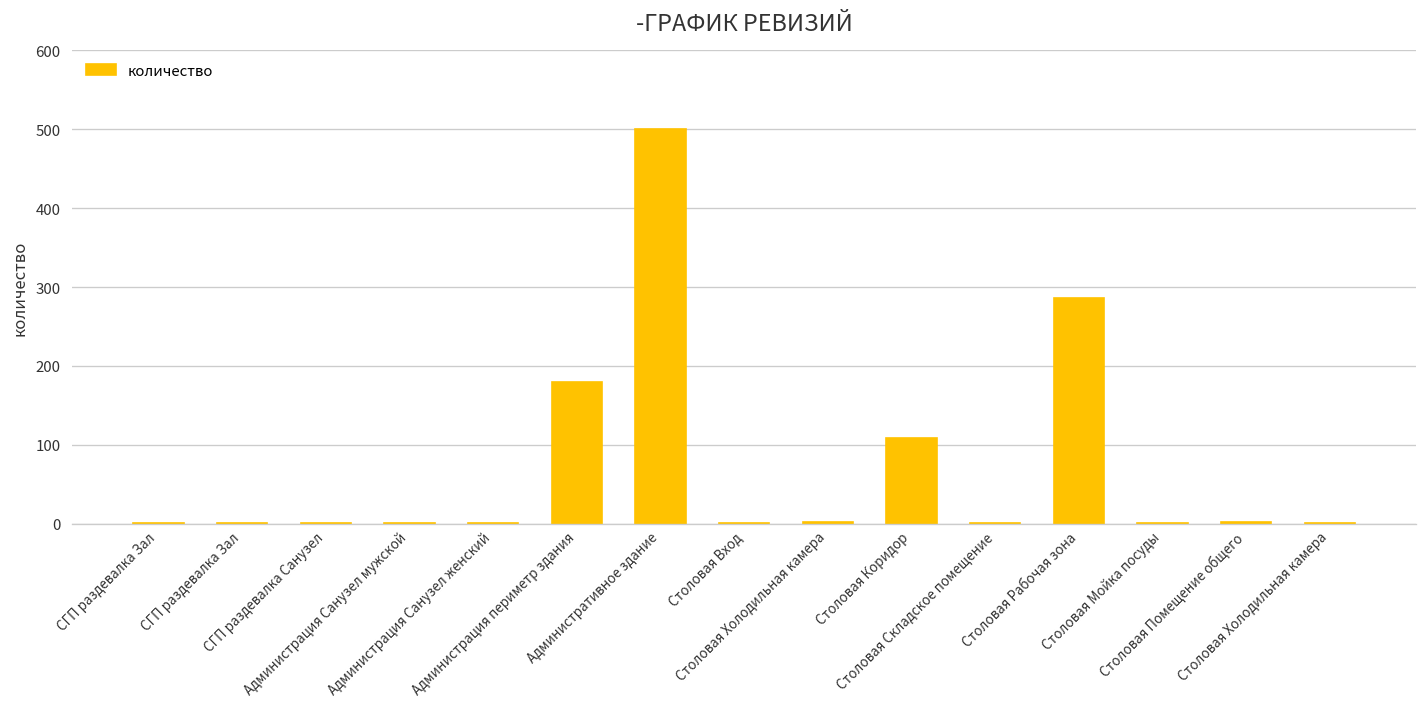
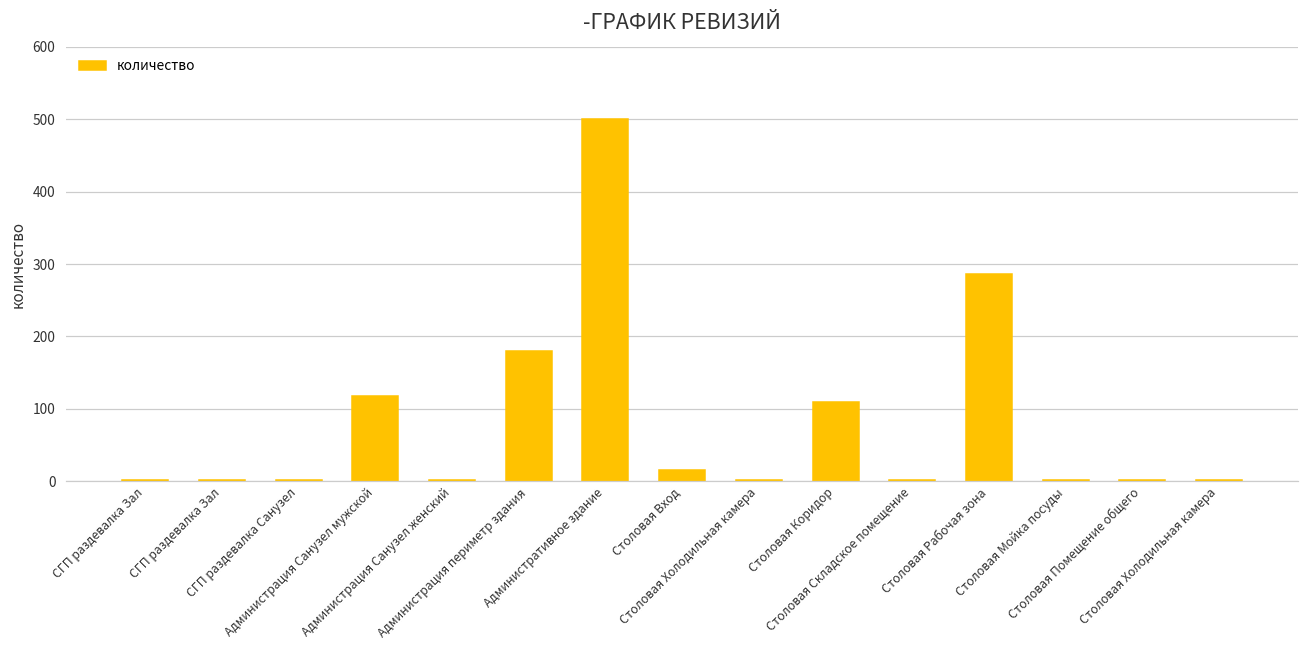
Администрация Санузел мужской: 0 -> 120
Столовая Вход: 0 -> 20
